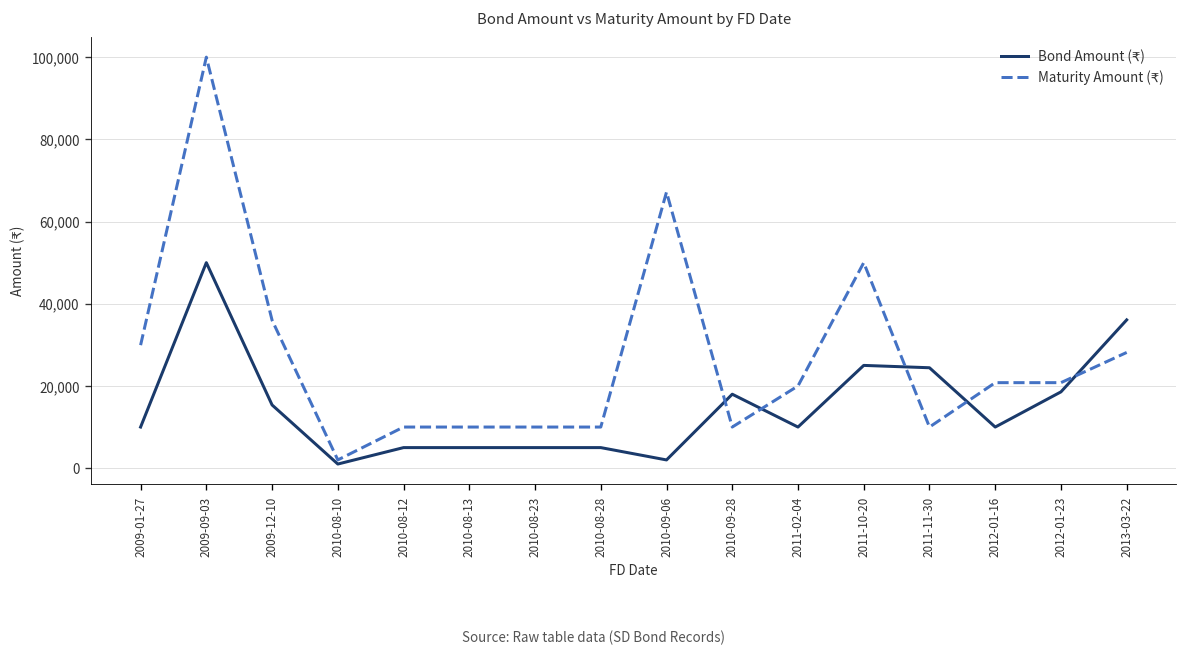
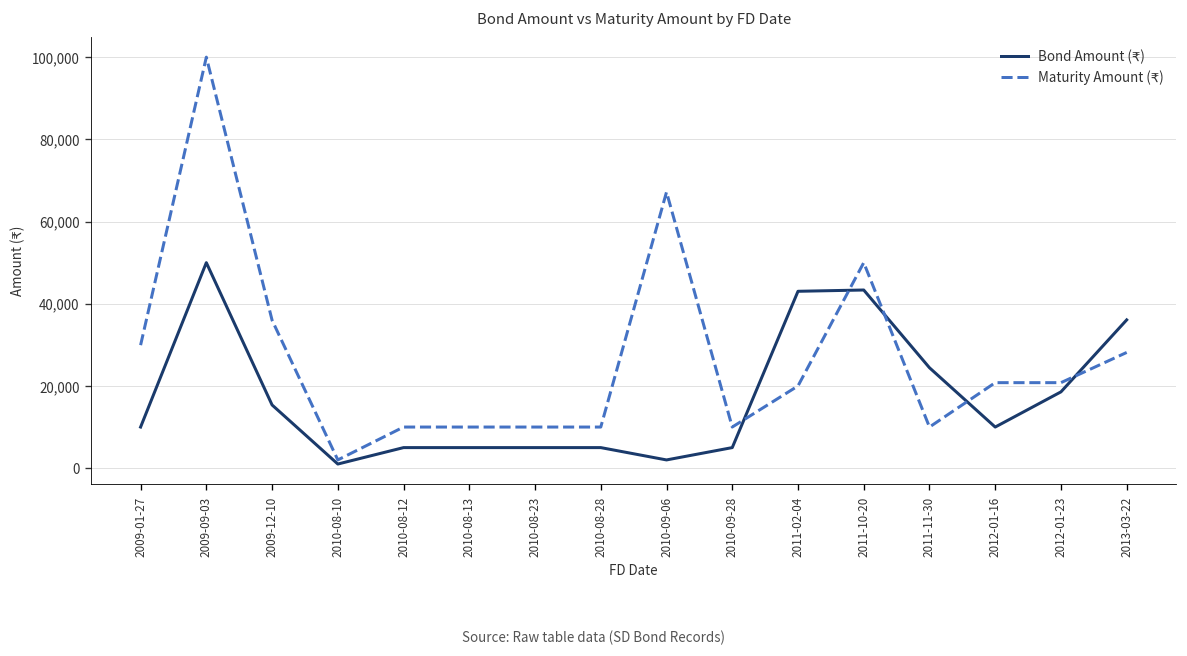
Bond Amount (₹), 2010-09-28: 18,000 -> 5,000
Bond Amount (₹), 2011-02-04: 10,000 -> 43,000
Bond Amount (₹), 2011-10-20: 25,000 -> 43,000
